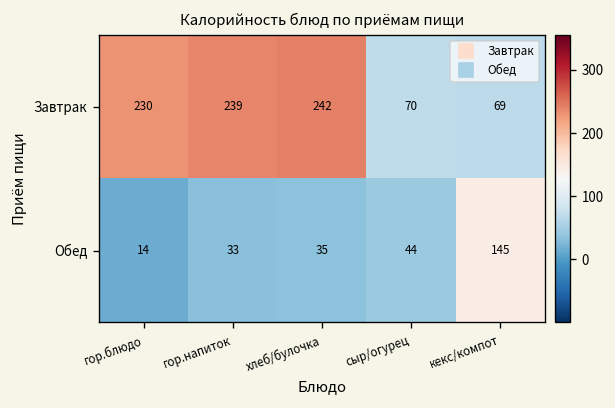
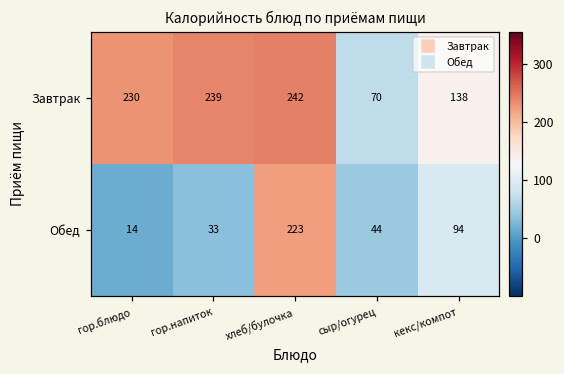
Завтрак, кекс/компот: 69 -> 138
Обед, хлеб/булочка: 35 -> 223
Обед, кекс/компот: 145 -> 94
